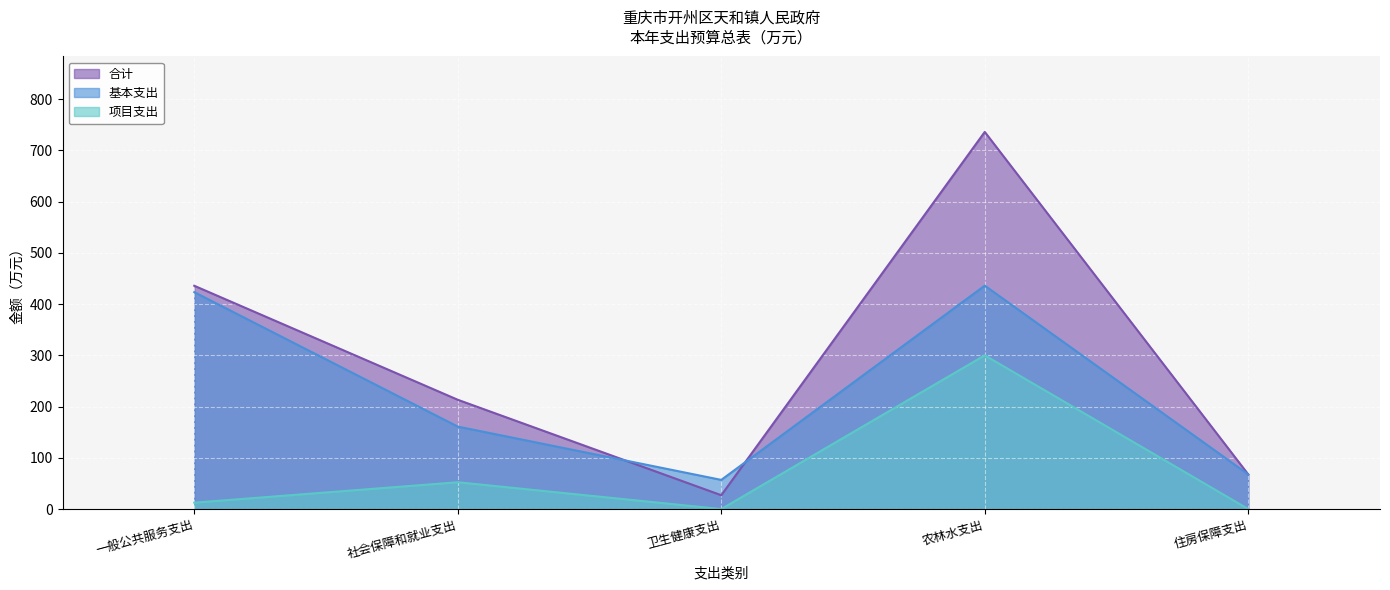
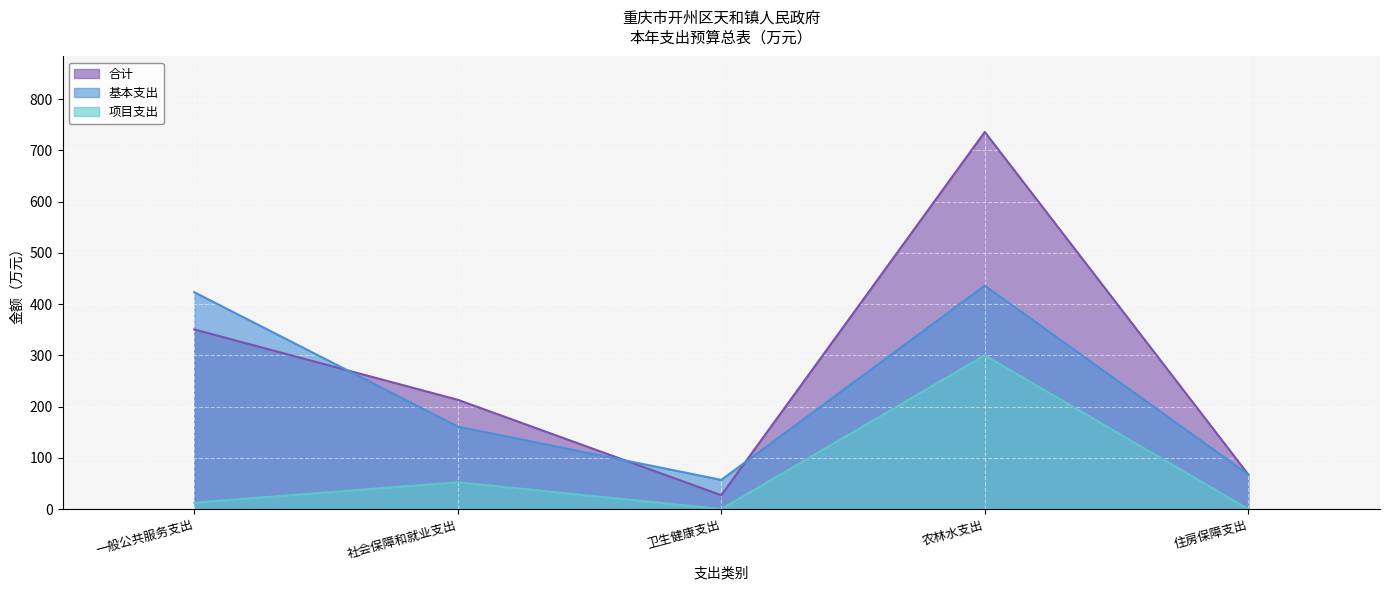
合计, 一般公共服务支出: 440 -> 350
